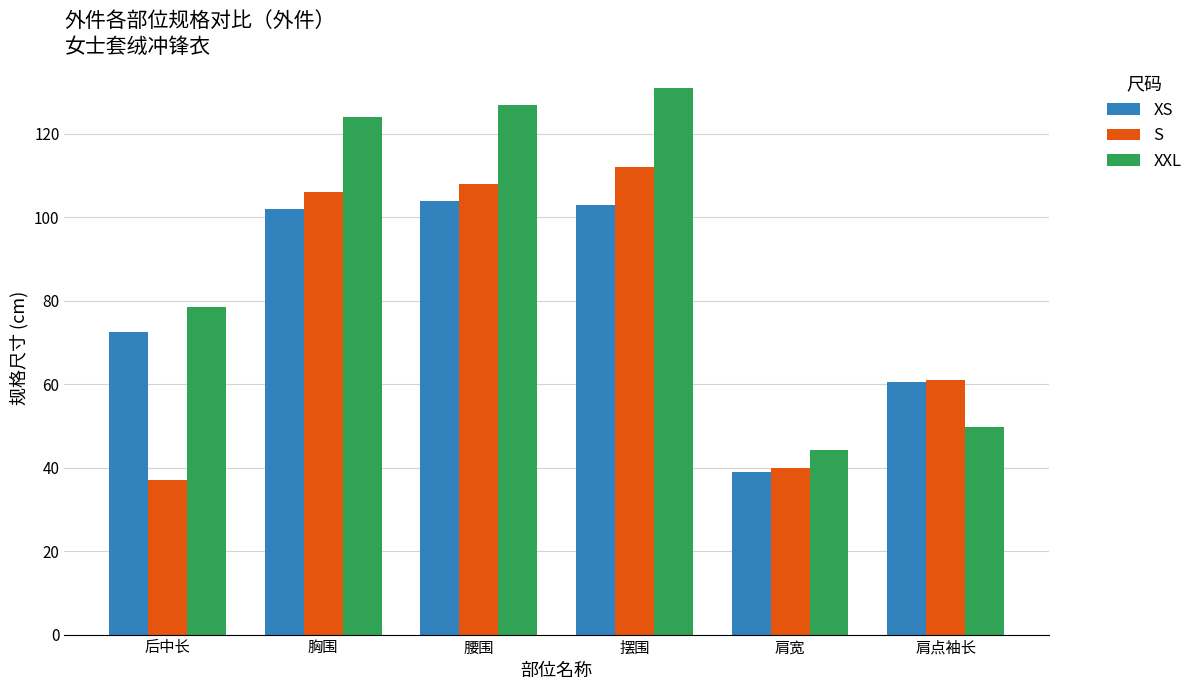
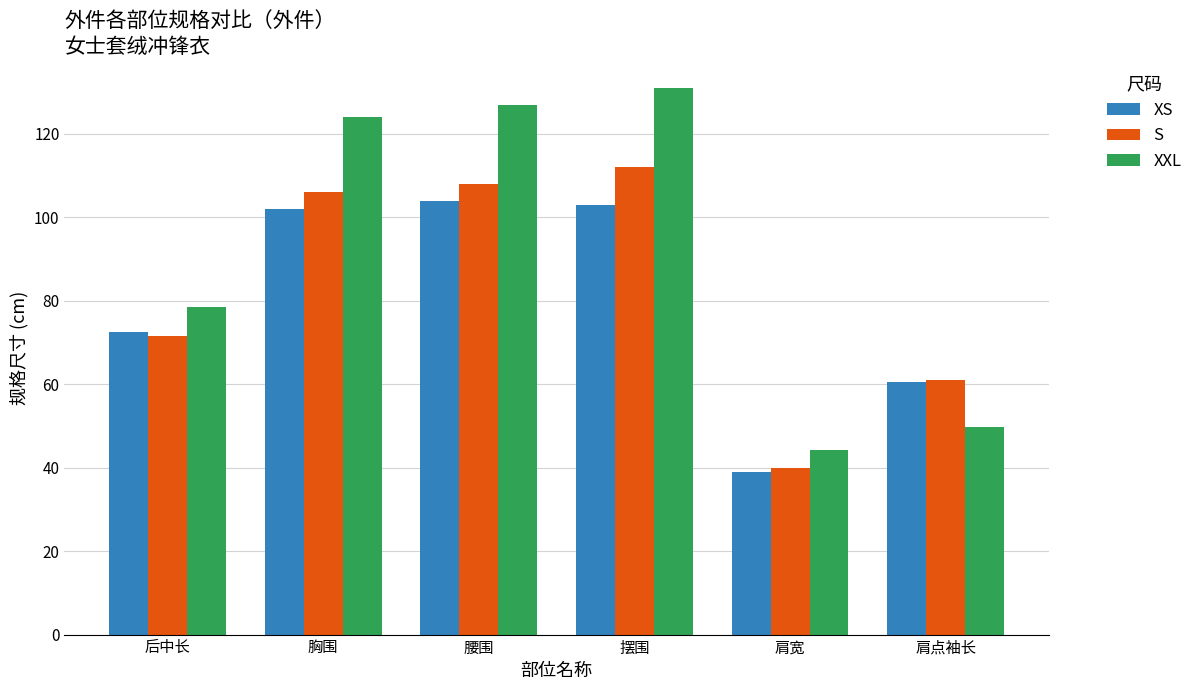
S, 后中长: 37 -> 72
